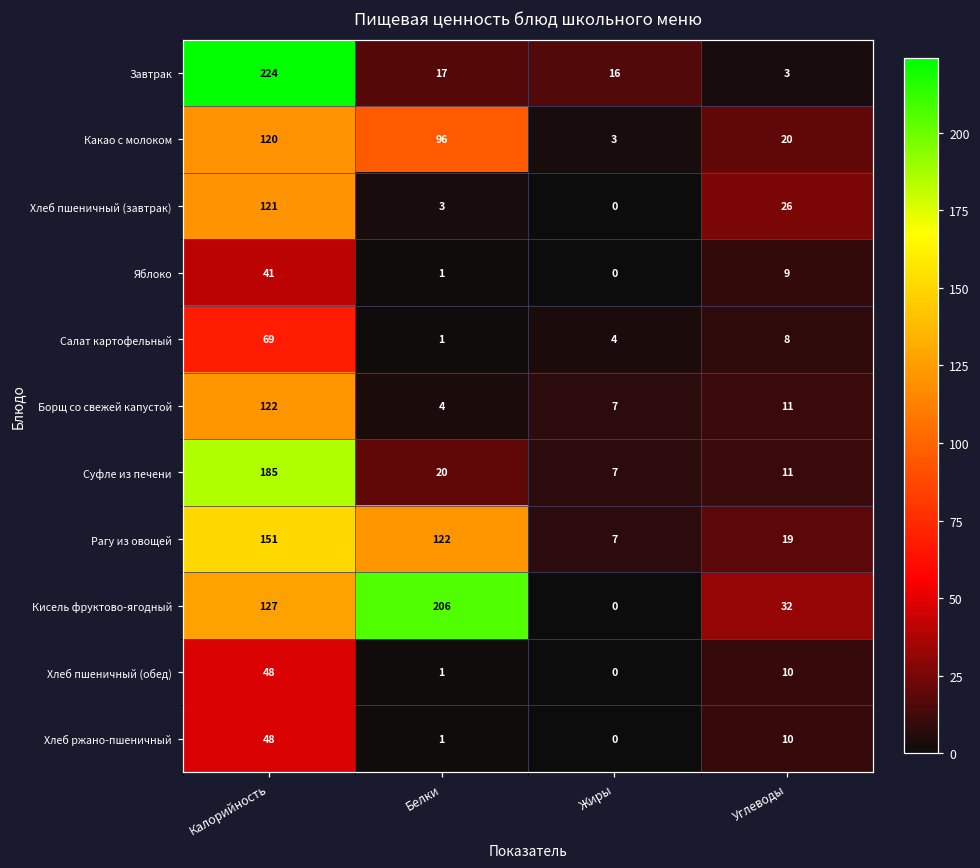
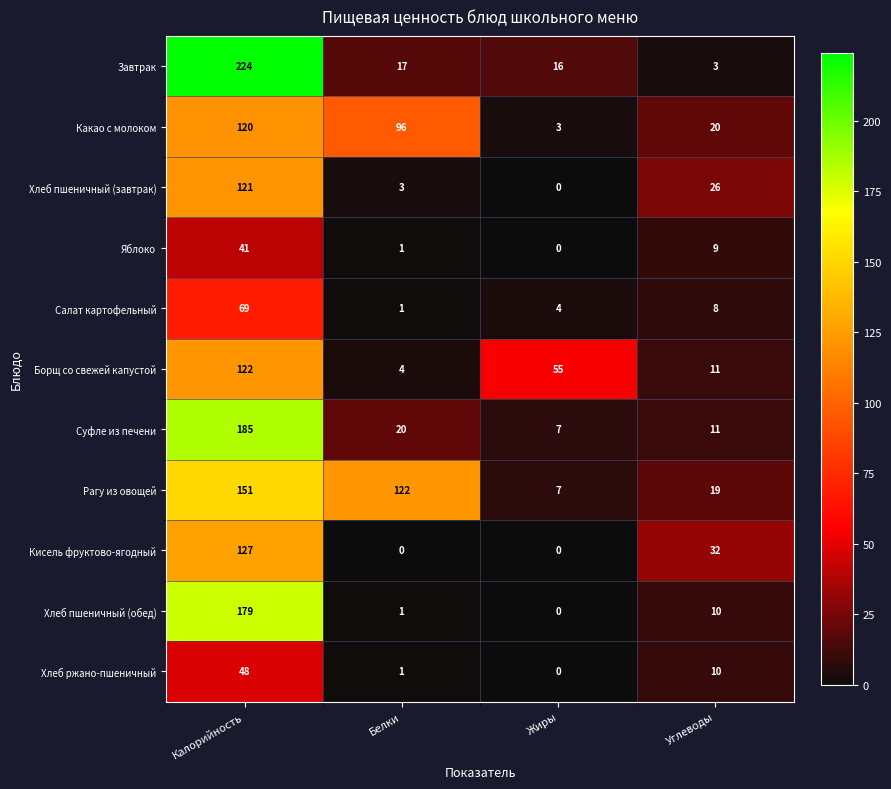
Борщ со свежей капустой, Жиры: 7 -> 55
Кисель фруктово-ягодный, Белки: 206 -> 0
Хлеб пшеничный (обед), Калорийность: 48 -> 179
